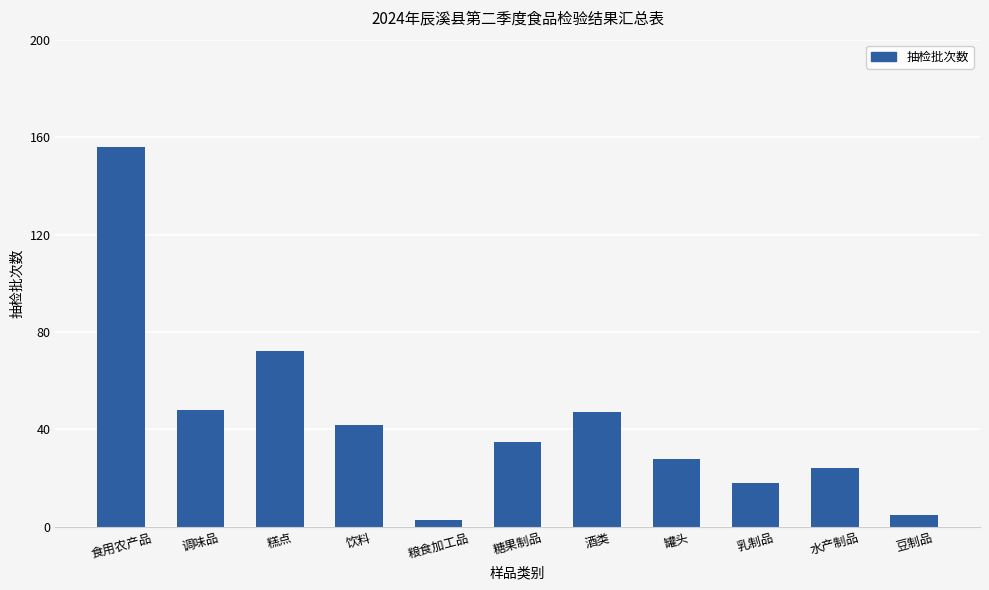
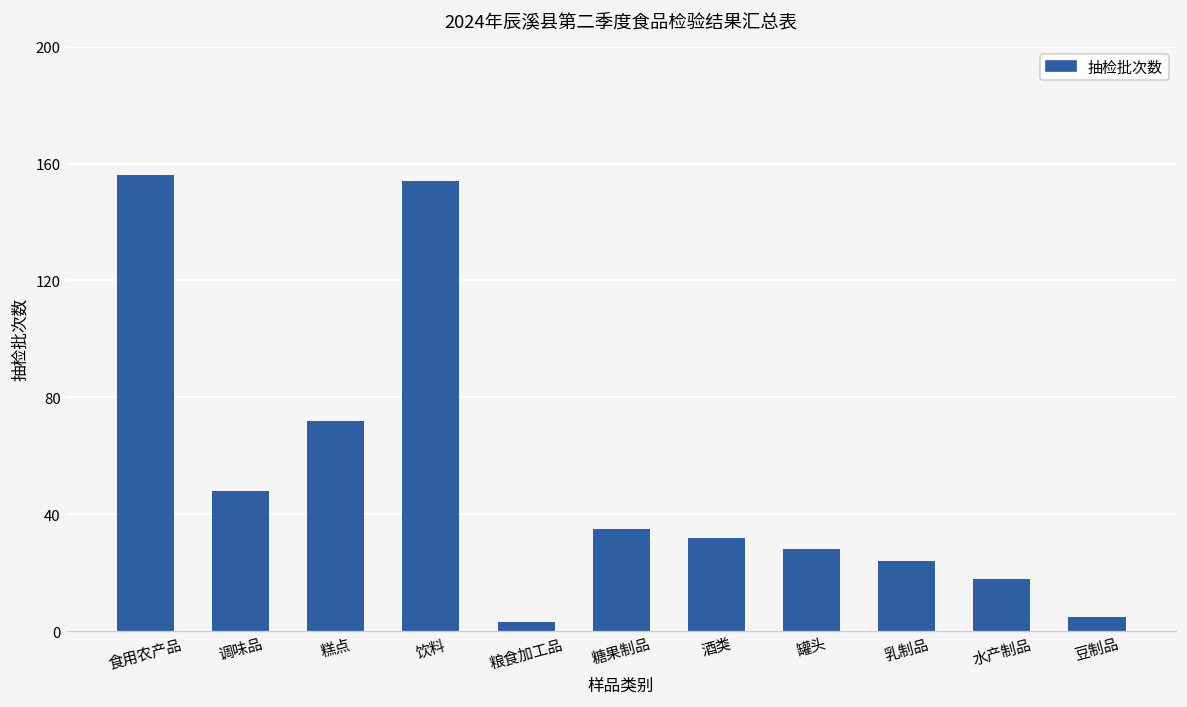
饮料: 42 -> 154
酒类: 47 -> 32
乳制品: 18 -> 24
水产制品: 24 -> 18
